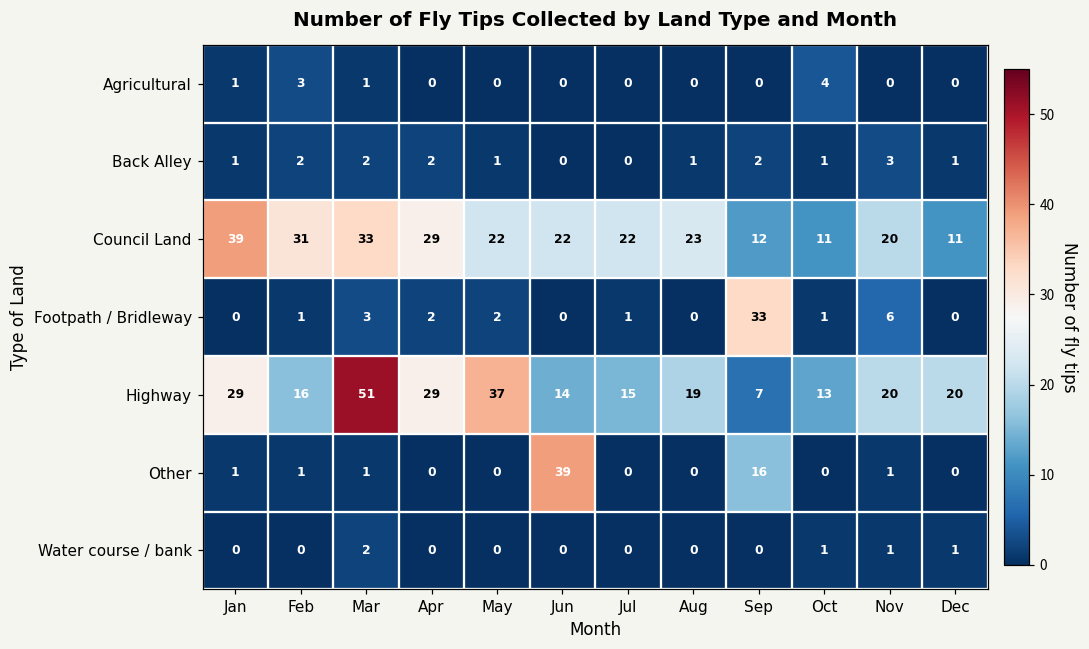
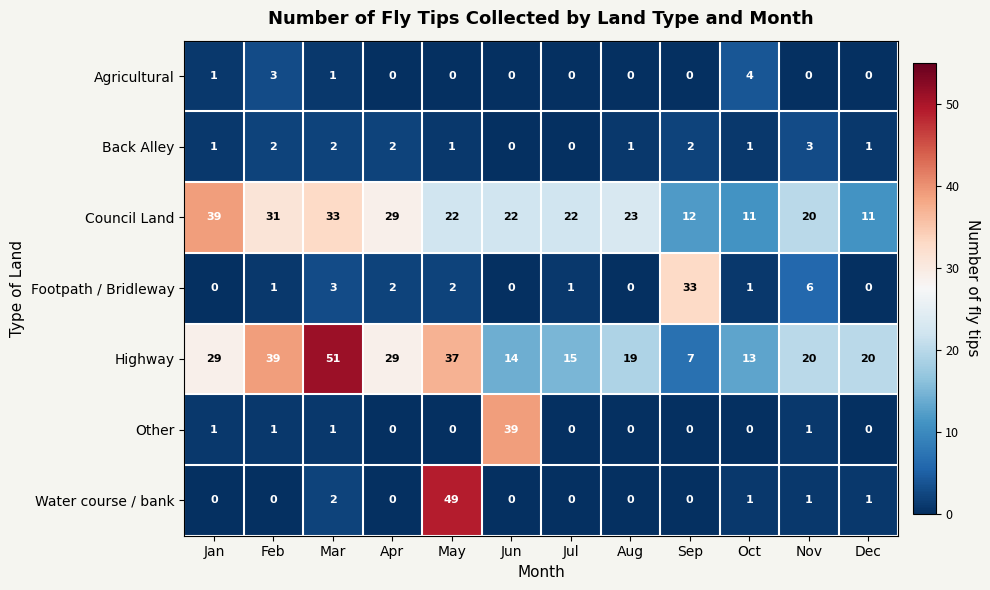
Highway, Feb: 16 -> 39
Other, Sep: 16 -> 0
Water course / bank, May: 0 -> 49
